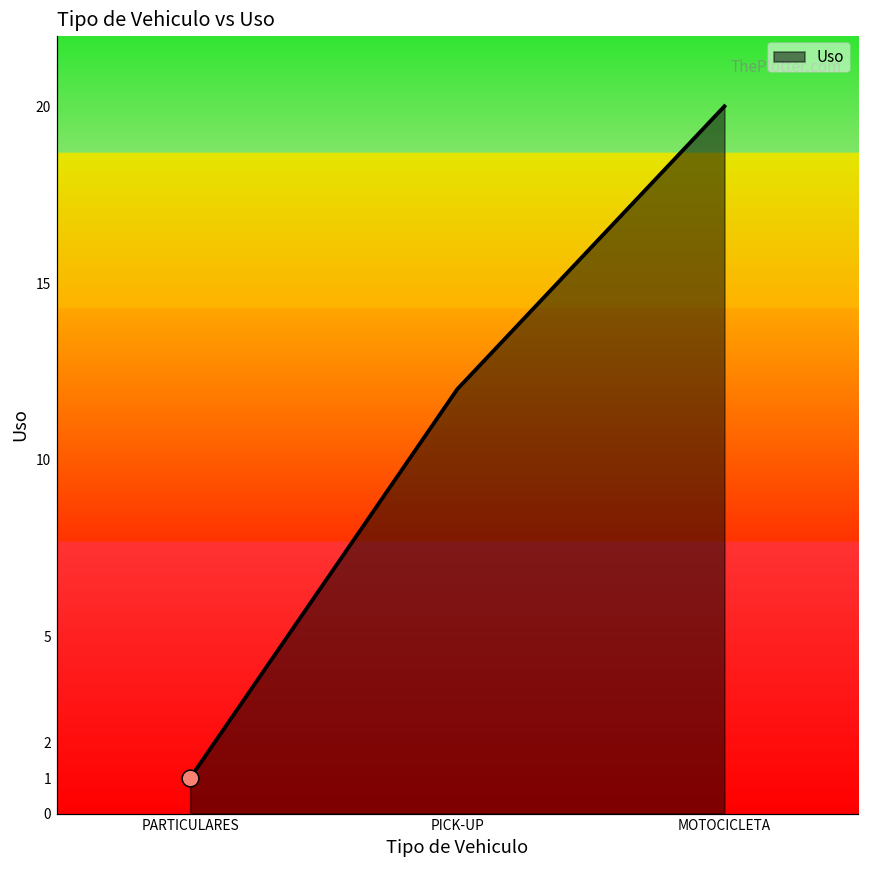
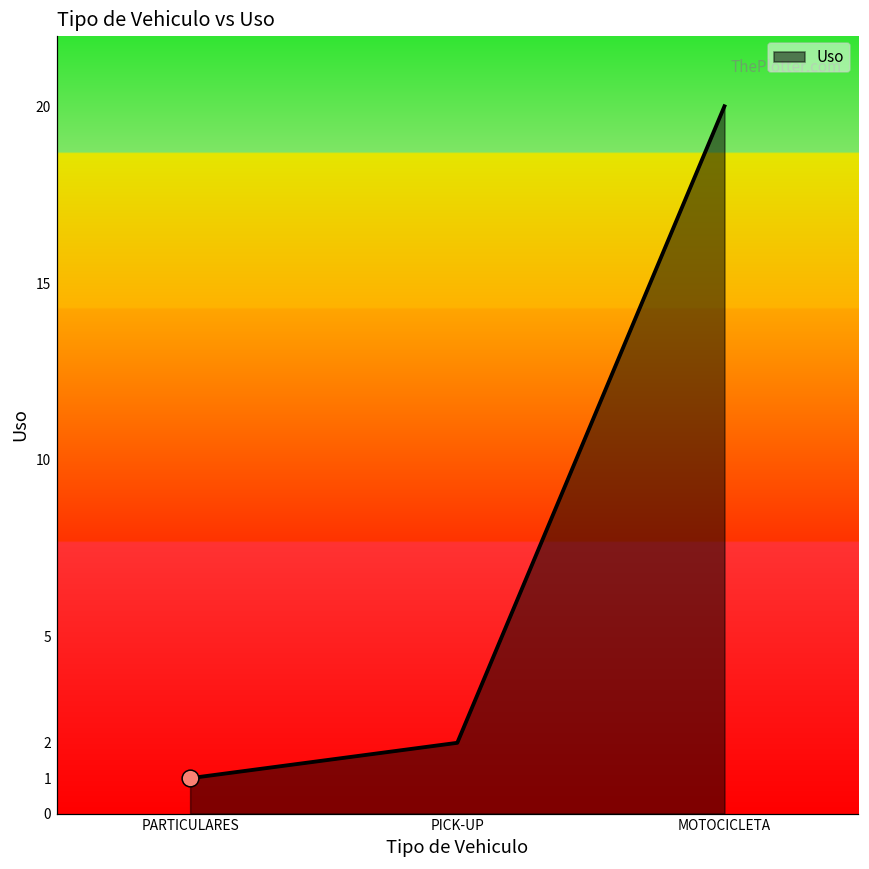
Uso, PICK-UP: 12 -> 2
